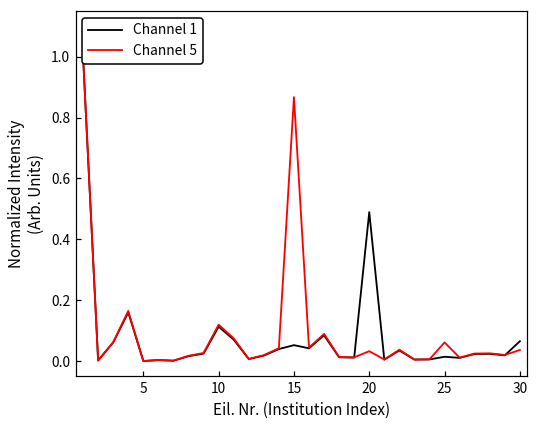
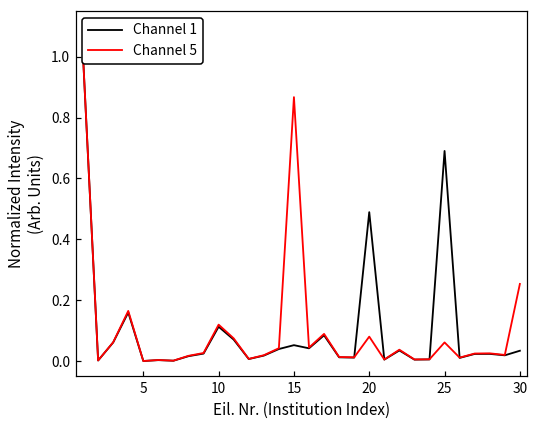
Channel 5, 20: 0.03 -> 0.08
Channel 1, 25: 0.01 -> 0.69
Channel 1, 30: 0.06 -> 0.03
Channel 5, 30: 0.04 -> 0.25
